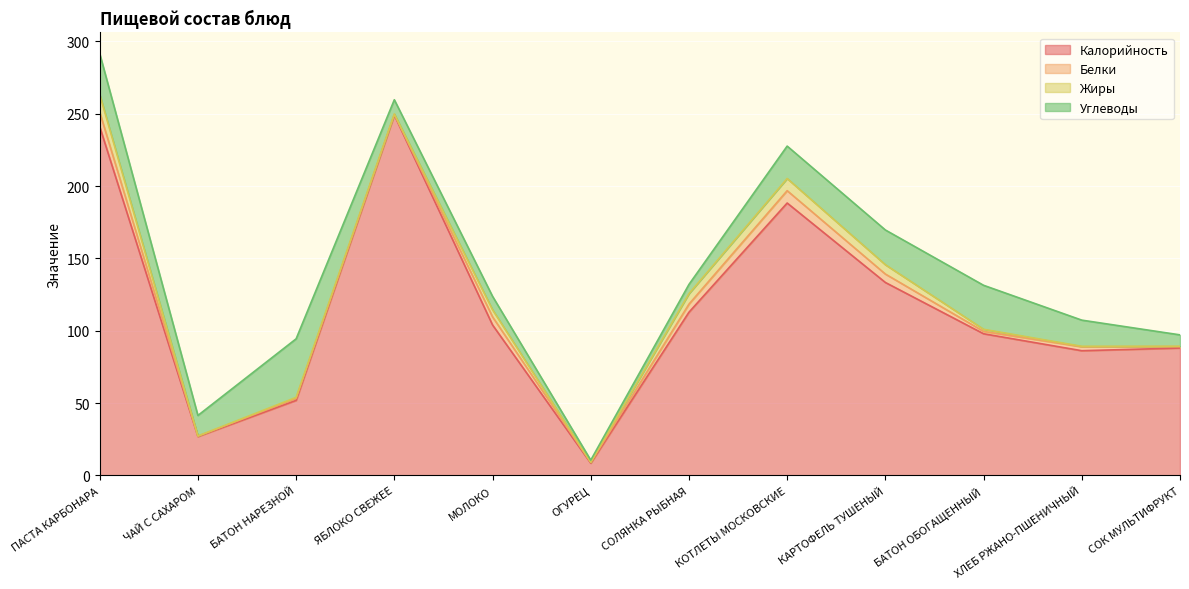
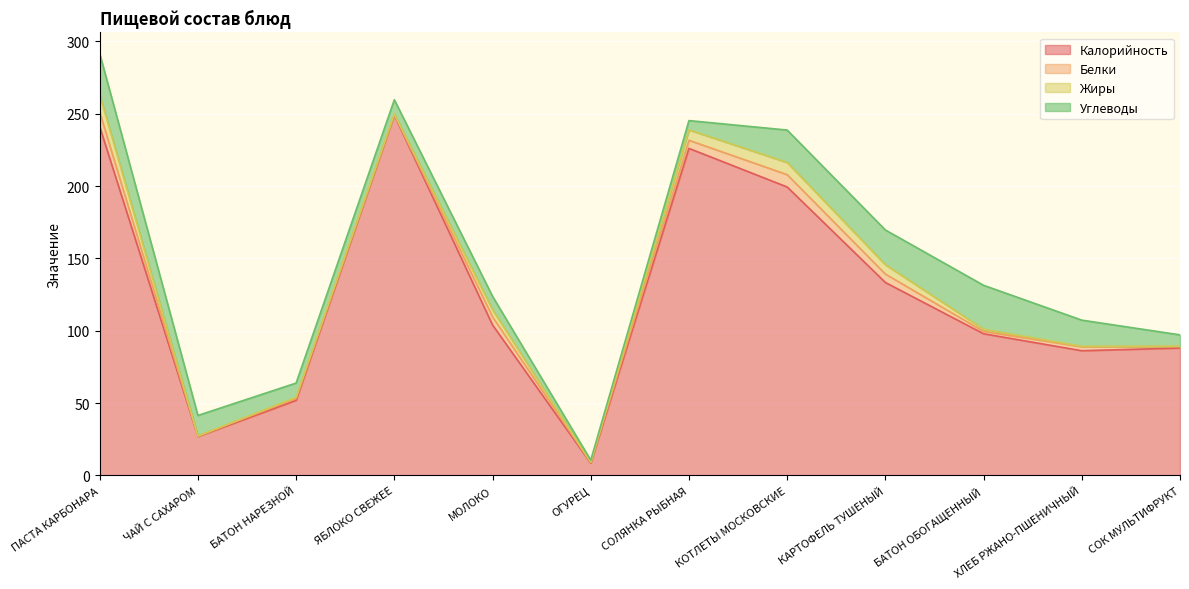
Углеводы, БАТОН НАРЕЗНОЙ: 40 -> 10
Калорийность, СОЛЯНКА РЫБНАЯ: 113 -> 226
Калорийность, КОТЛЕТЫ МОСКОВСКИЕ: 188 -> 199
